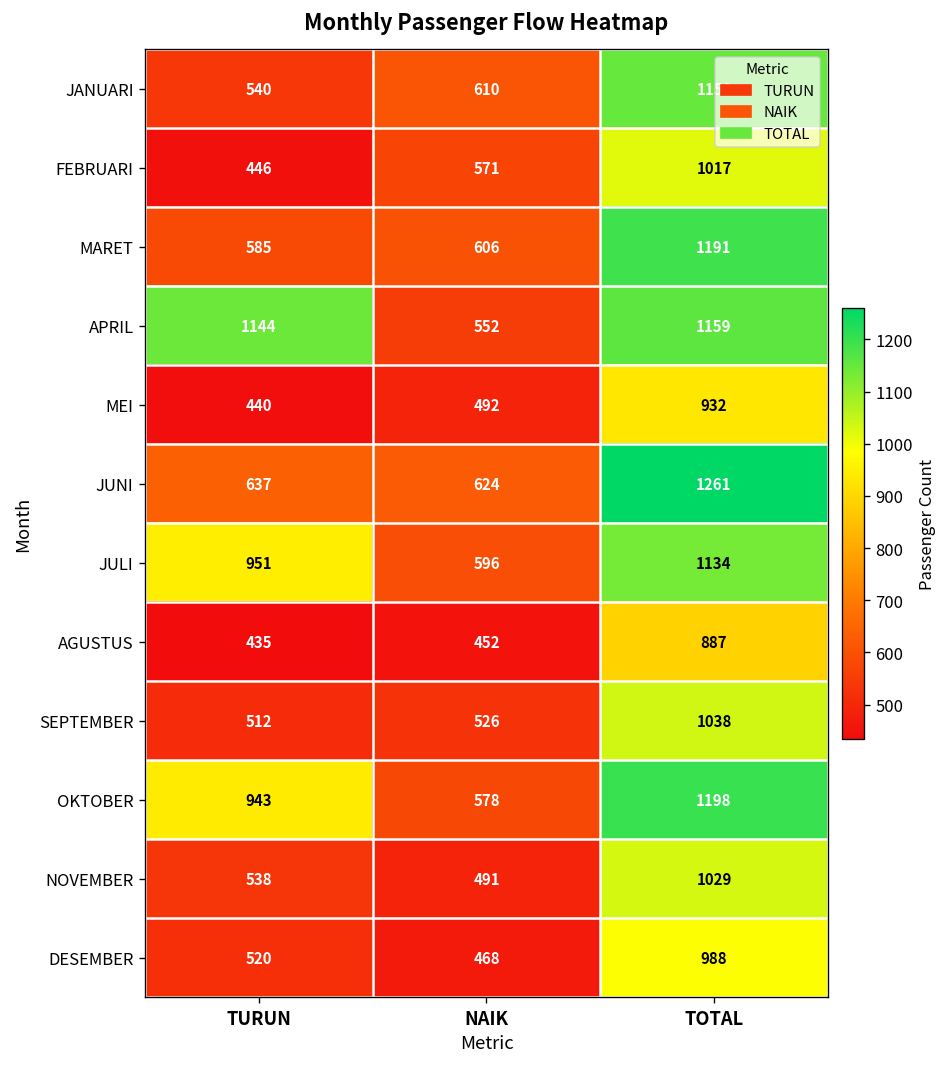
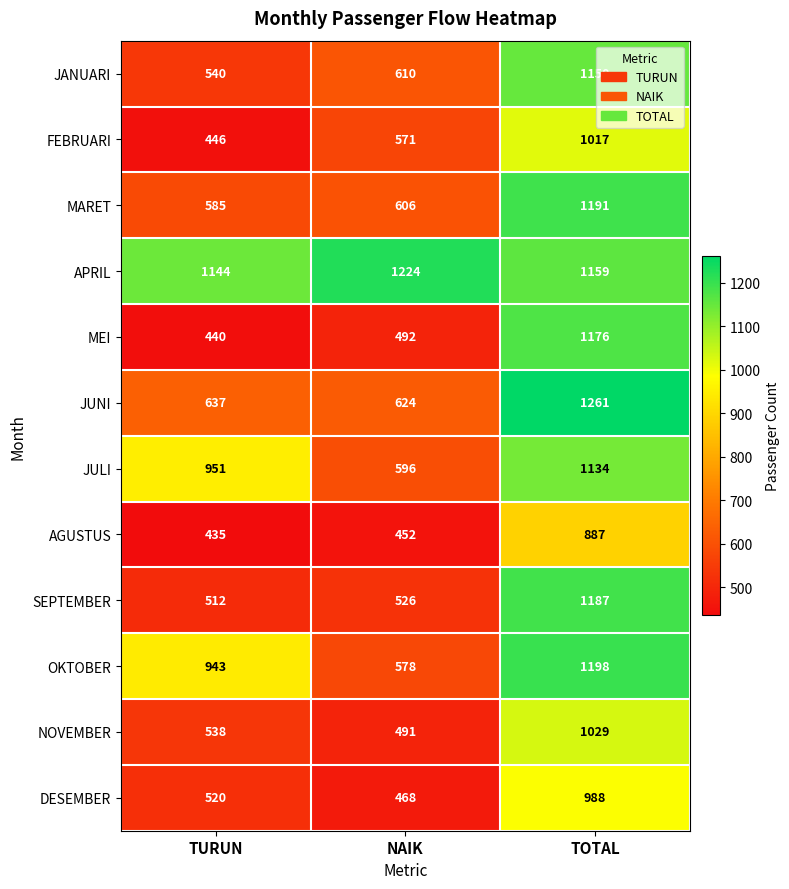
APRIL, NAIK: 552 -> 1224
MEI, TOTAL: 932 -> 1176
SEPTEMBER, TOTAL: 1038 -> 1187
